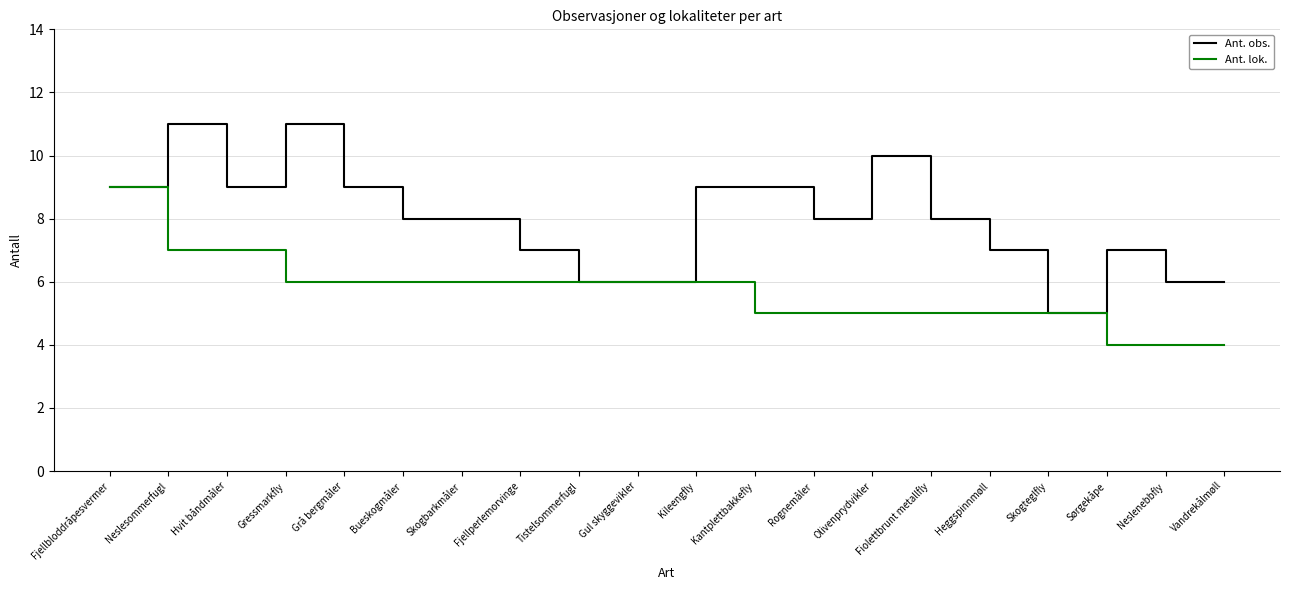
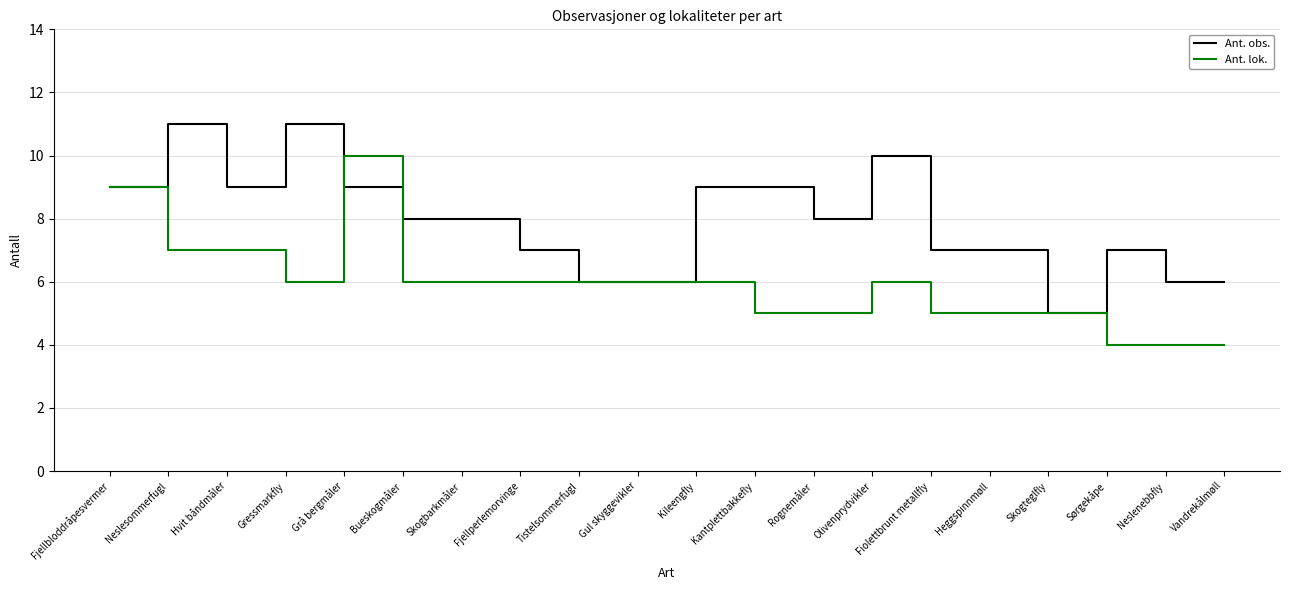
Ant. lok., Grå bergmåler: 6 -> 10
Ant. lok., Olivenprydvikler: 5 -> 6
Ant. obs., Fiolettbrunt metallfly: 8 -> 7
